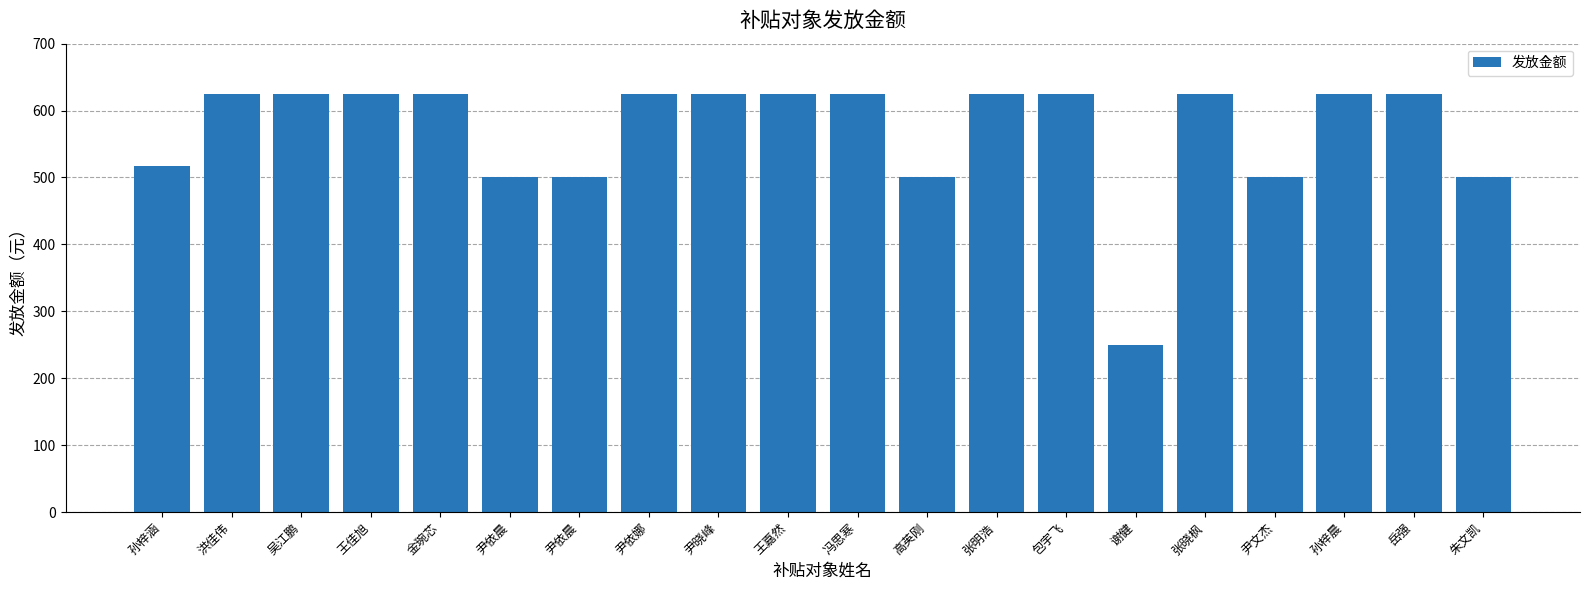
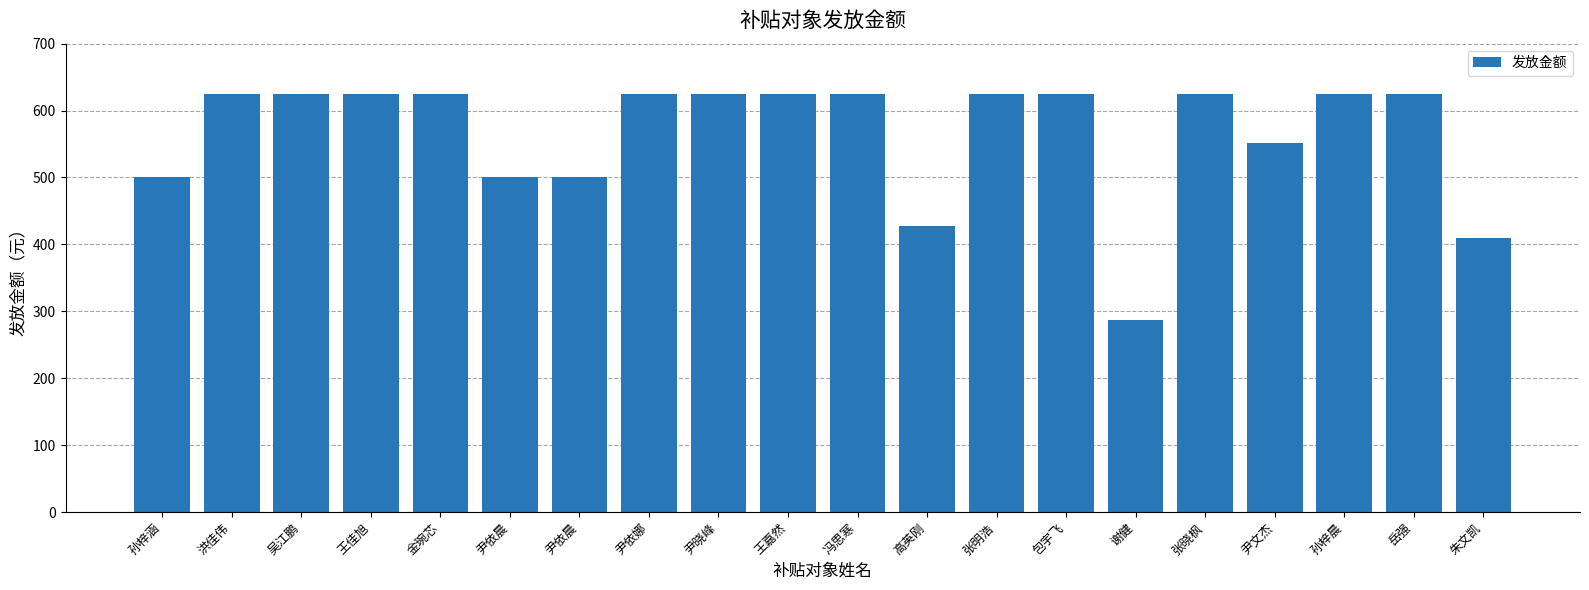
孙梓涵: 520 -> 500
高英刚: 500 -> 430
谢健: 250 -> 290
尹文杰: 500 -> 550
朱文凯: 500 -> 410
